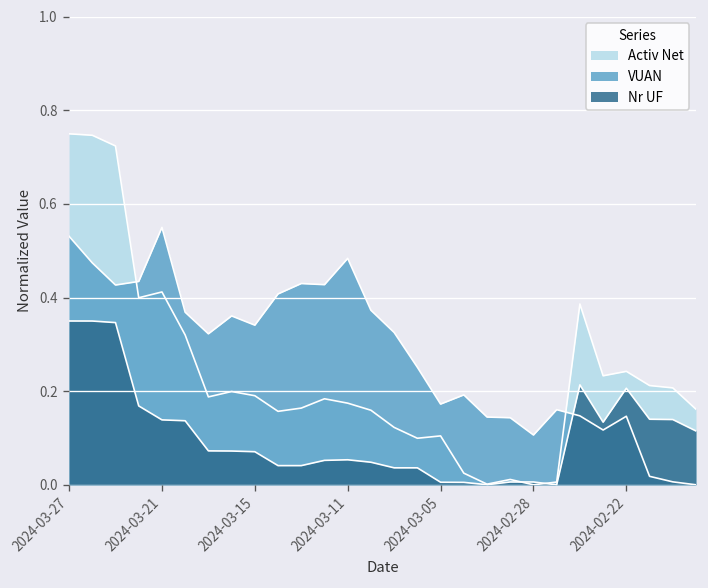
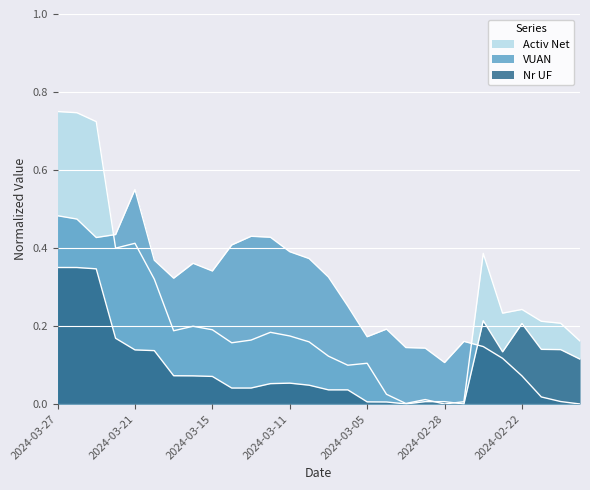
VUAN, 2024-03-27: 0.53 -> 0.48
VUAN, 2024-03-11: 0.48 -> 0.39
VUAN, 2024-02-22: 0.15 -> 0.07
